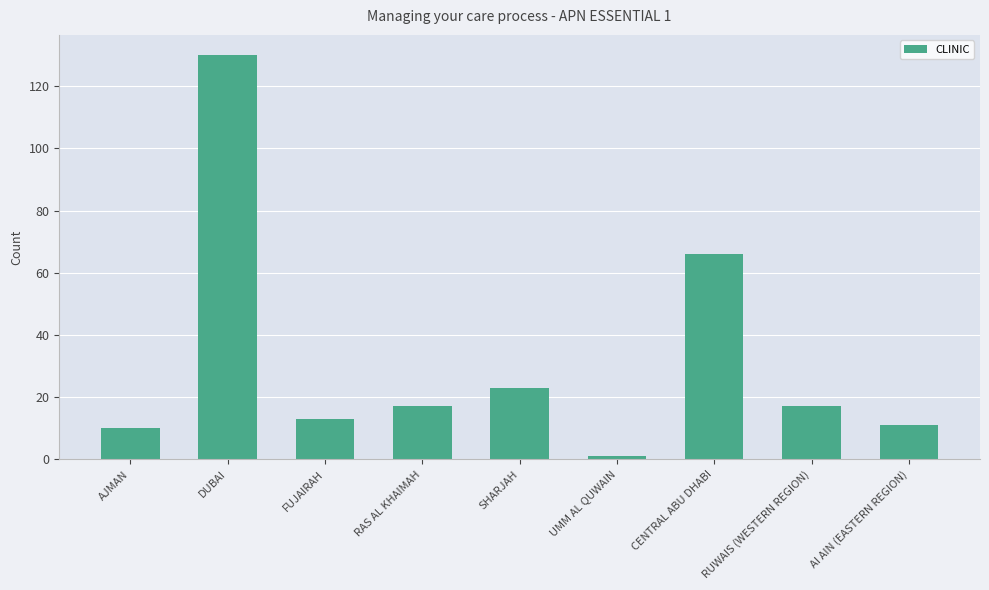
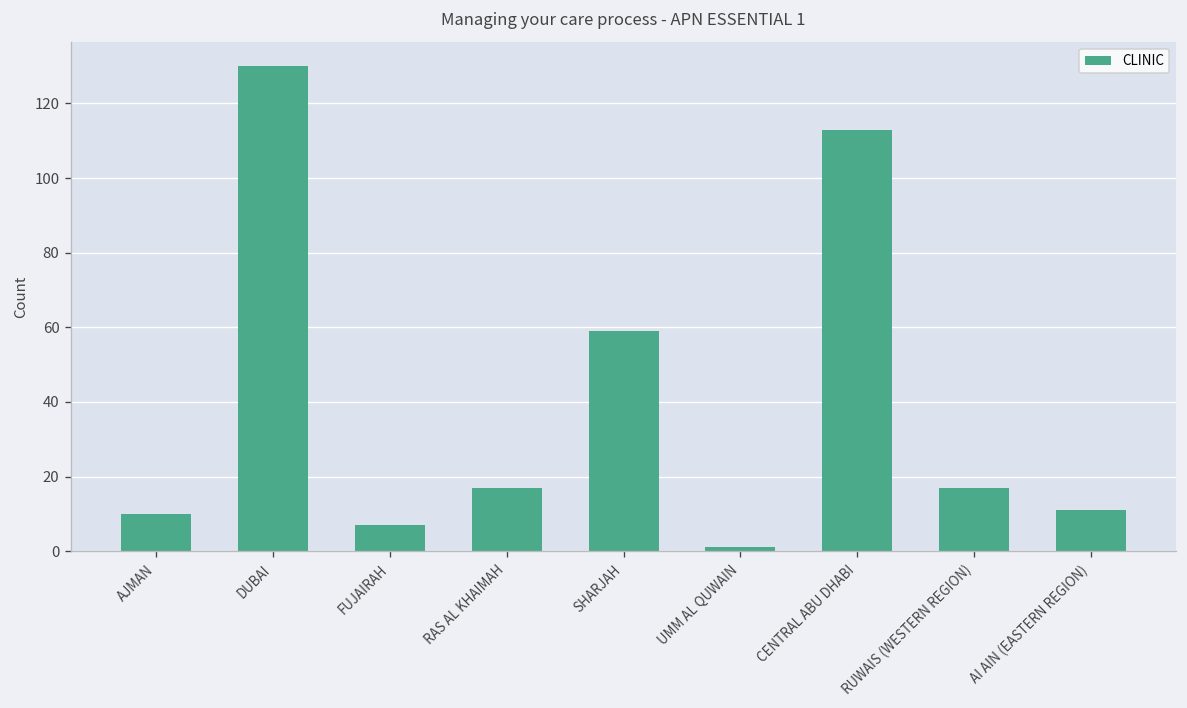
FUJAIRAH: 13 -> 7
SHARJAH: 23 -> 59
CENTRAL ABU DHABI: 66 -> 113
